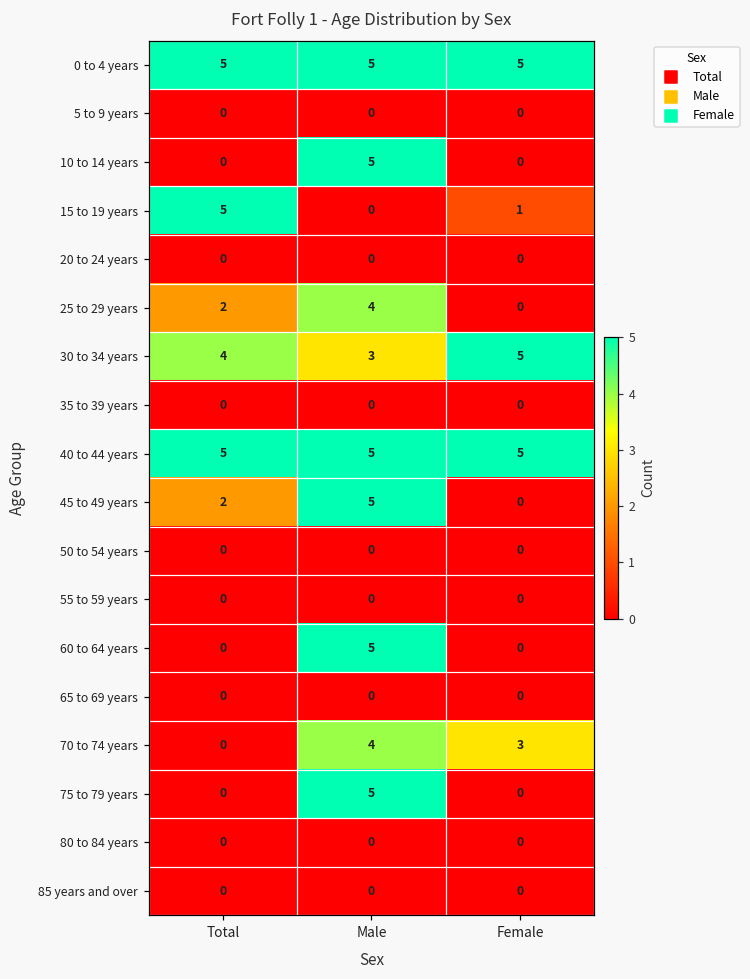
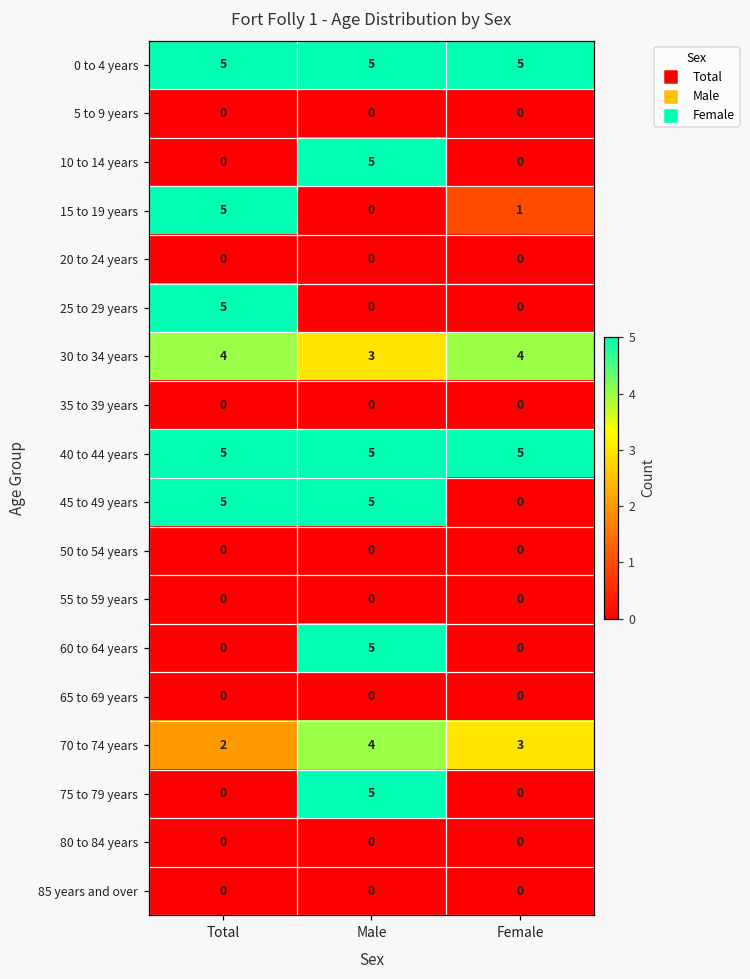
25 to 29 years, Total: 2 -> 5
25 to 29 years, Male: 4 -> 0
30 to 34 years, Female: 5 -> 4
45 to 49 years, Total: 2 -> 5
70 to 74 years, Total: 0 -> 2
